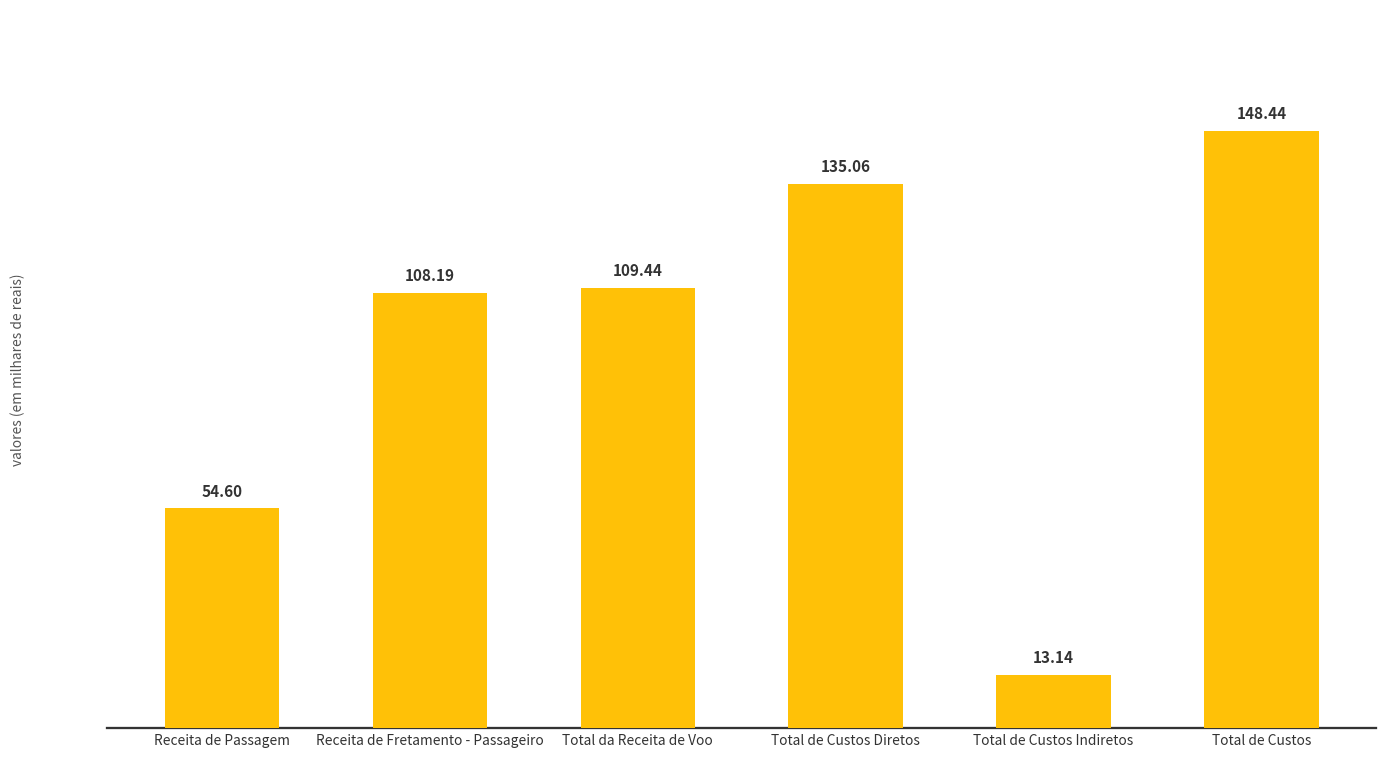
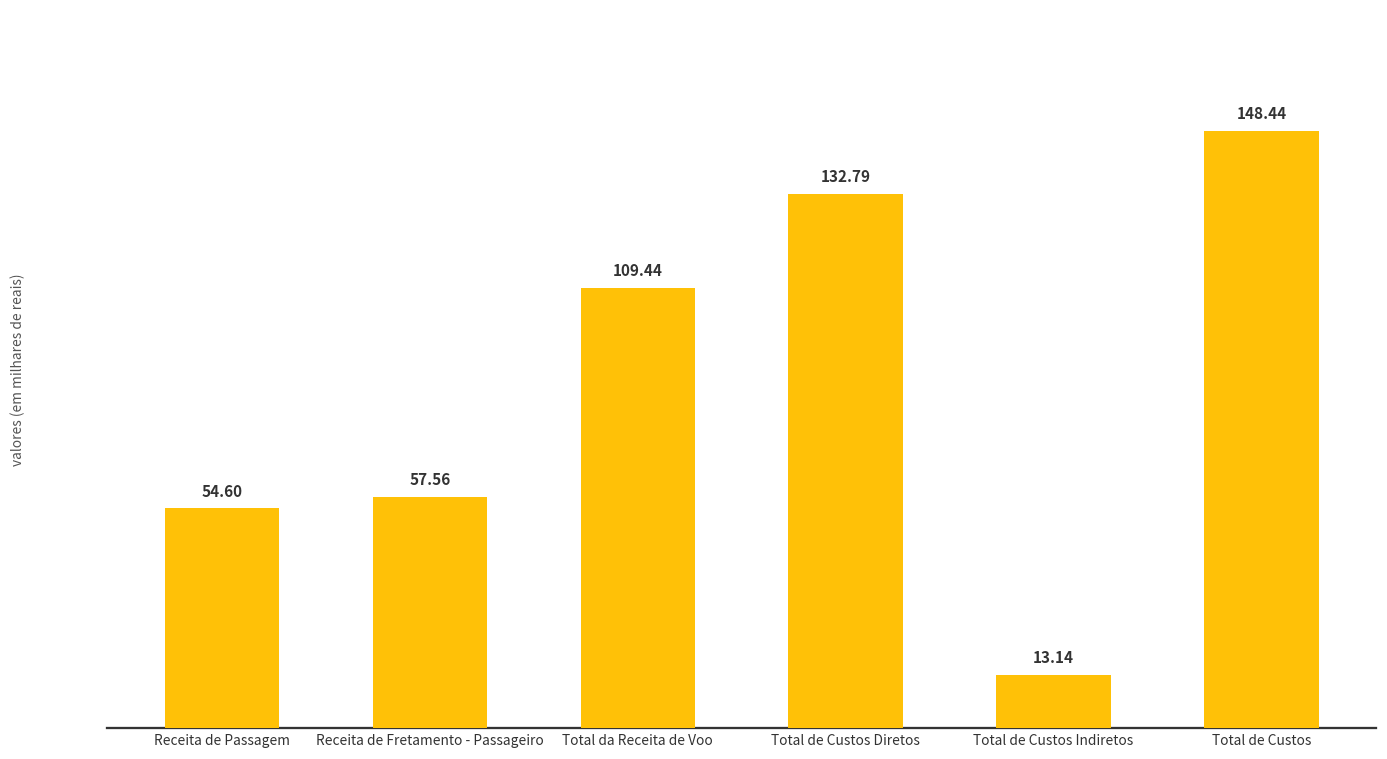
Receita de Fretamento - Passageiro: 108.19 -> 57.56
Total de Custos Diretos: 135.06 -> 132.79
